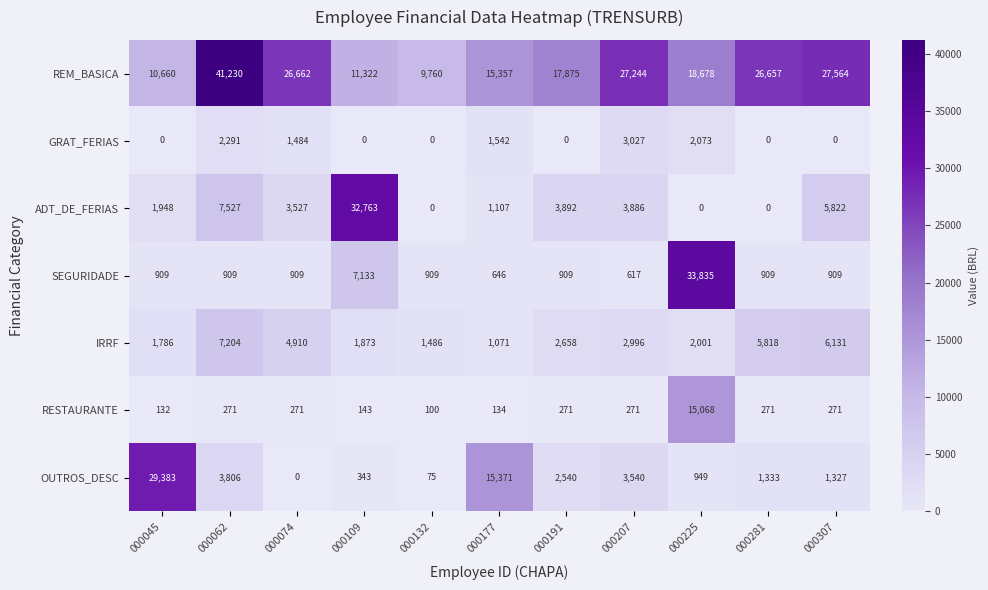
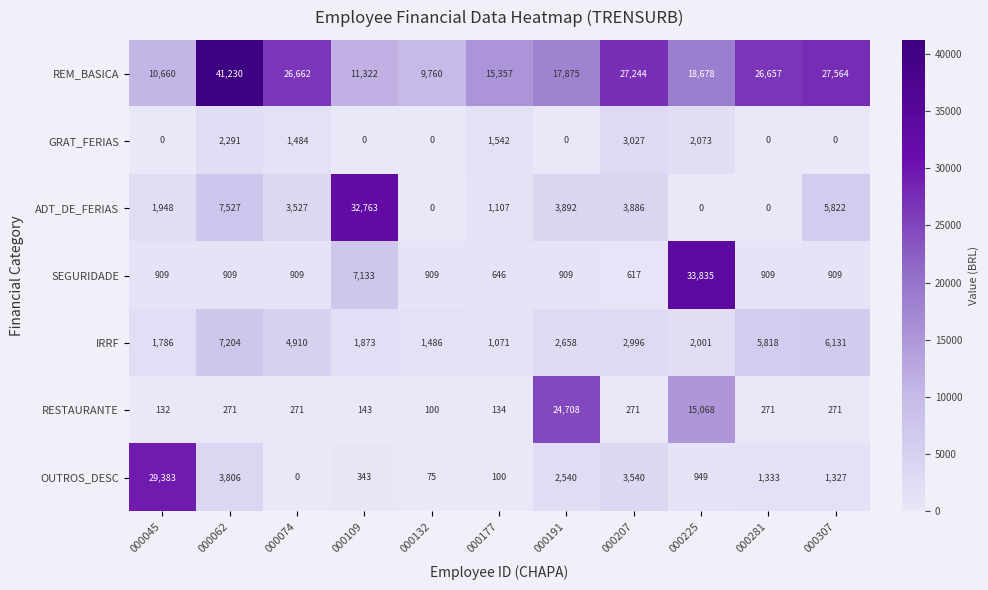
RESTAURANTE, 000191: 271 -> 24,708
OUTROS_DESC, 000177: 15,371 -> 100
